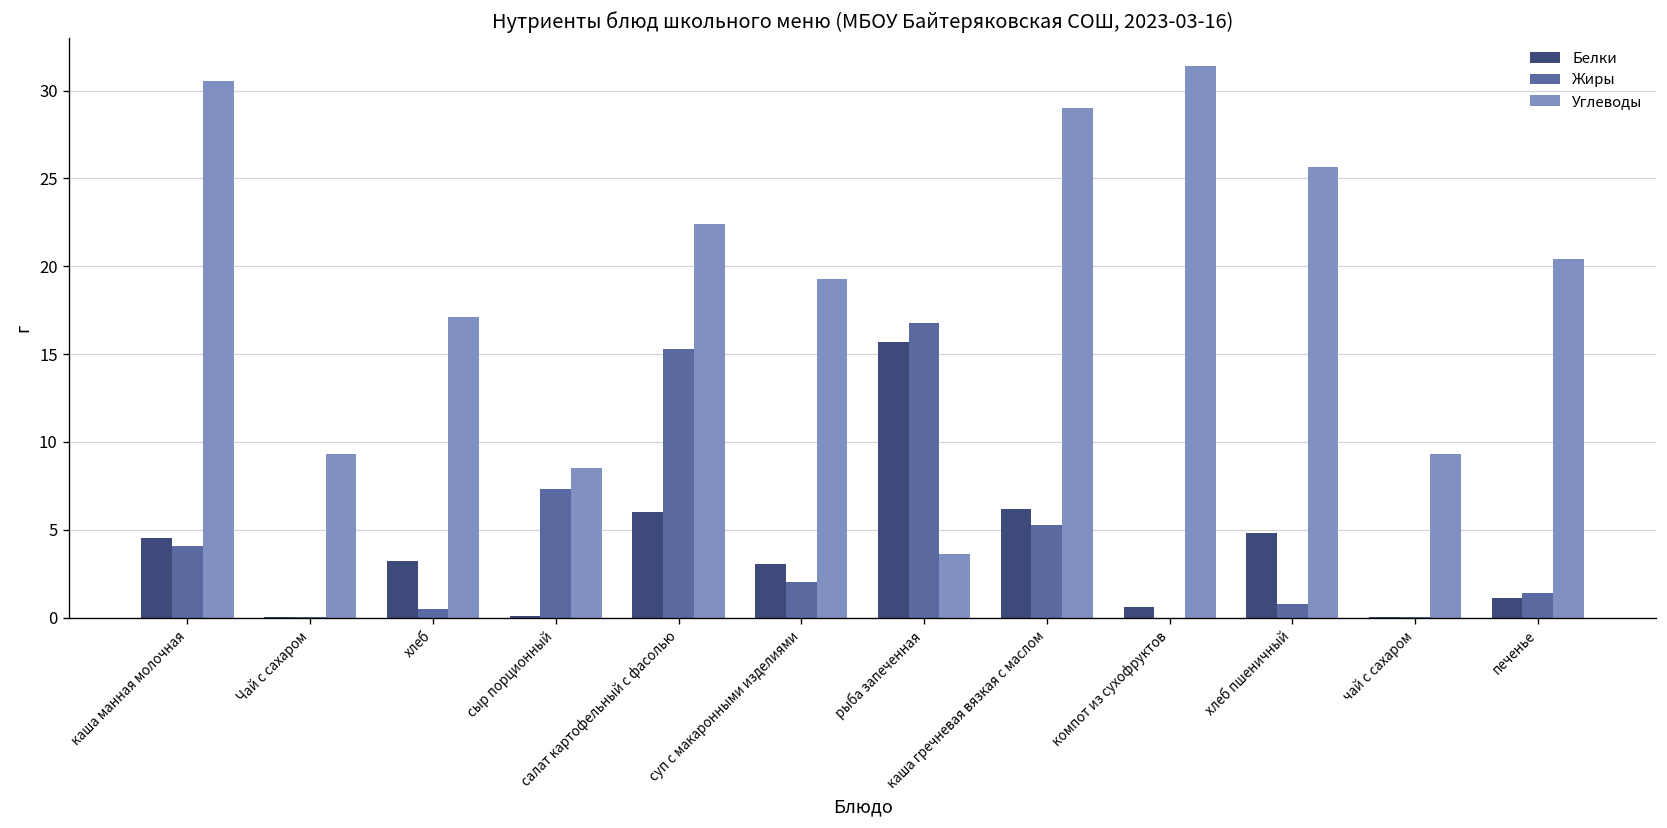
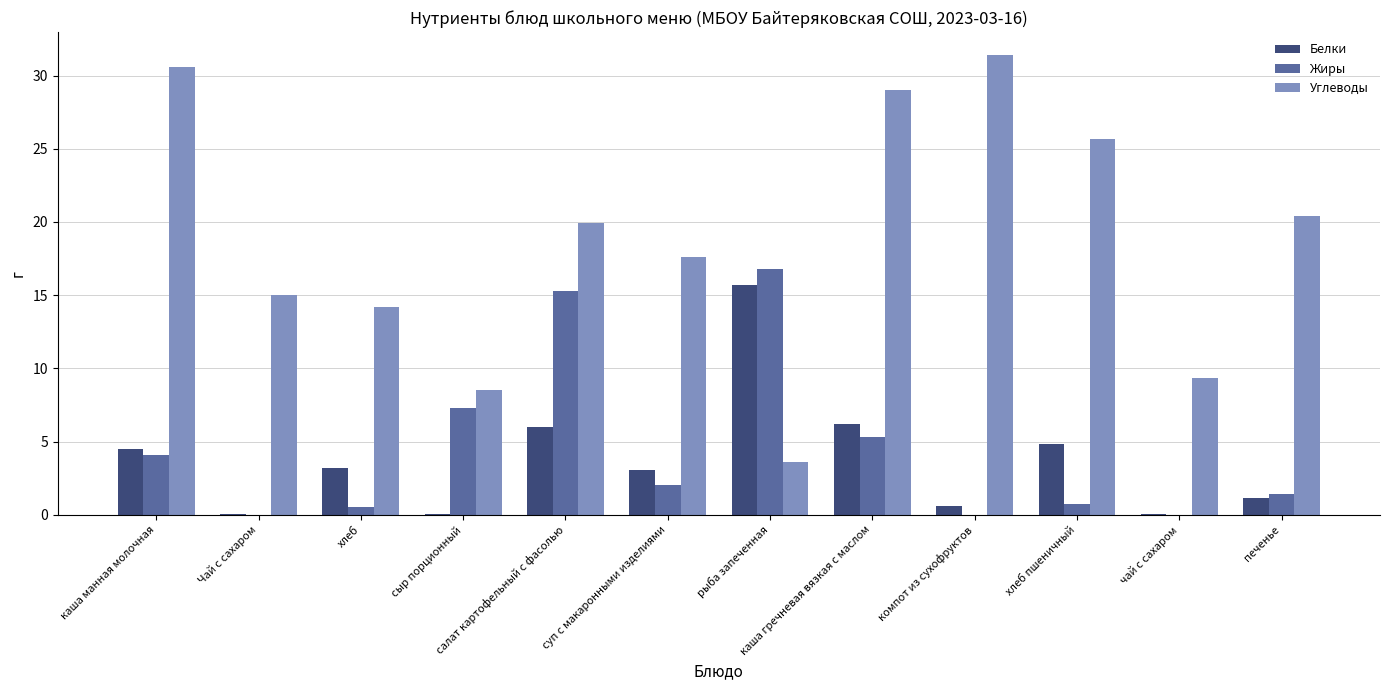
Углеводы, Чай с сахаром: 9.3 -> 15.0
Углеводы, хлеб: 17.1 -> 14.2
Углеводы, салат картофельный с фасолью: 22.4 -> 19.9
Углеводы, суп с макаронными изделиями: 19.3 -> 17.6
